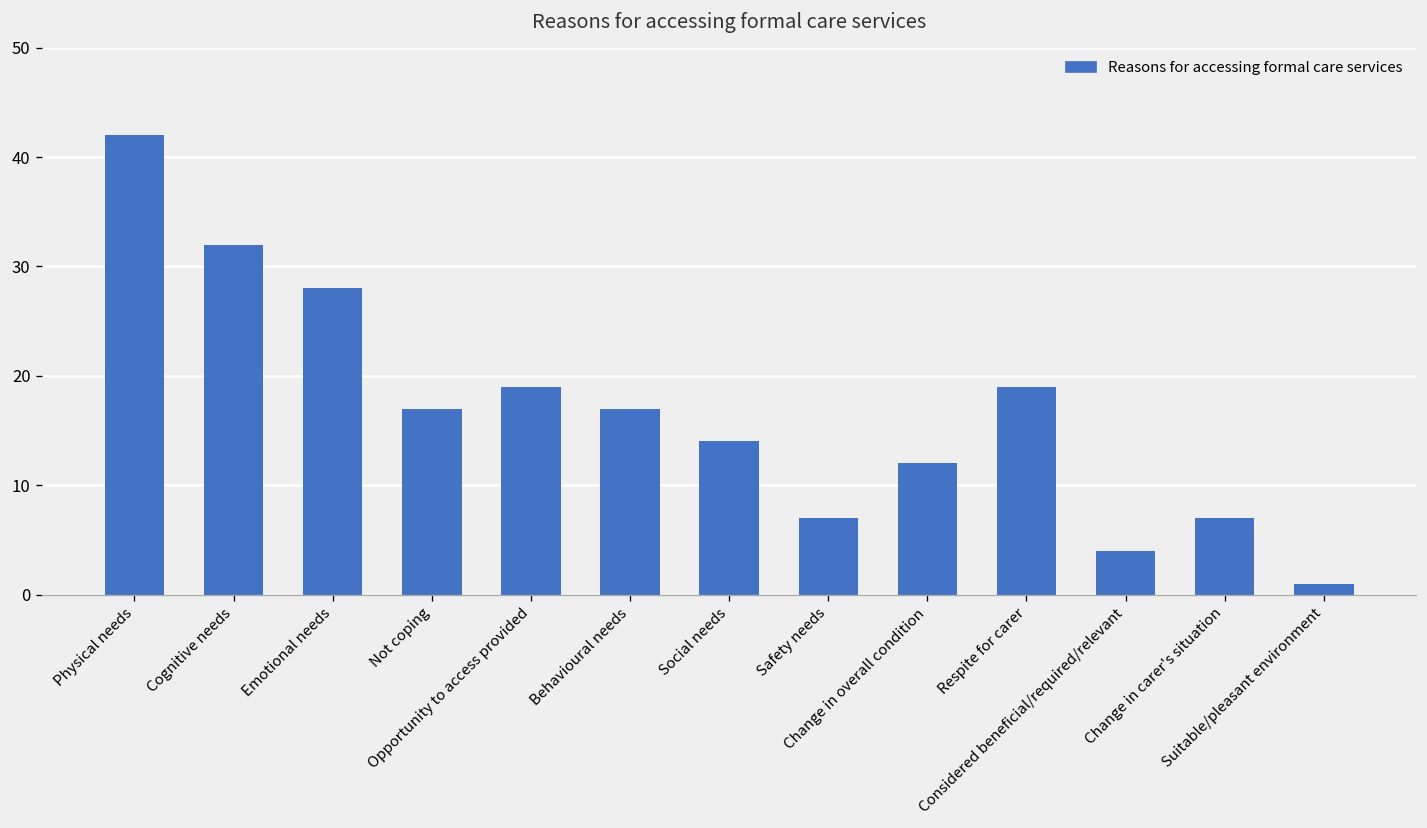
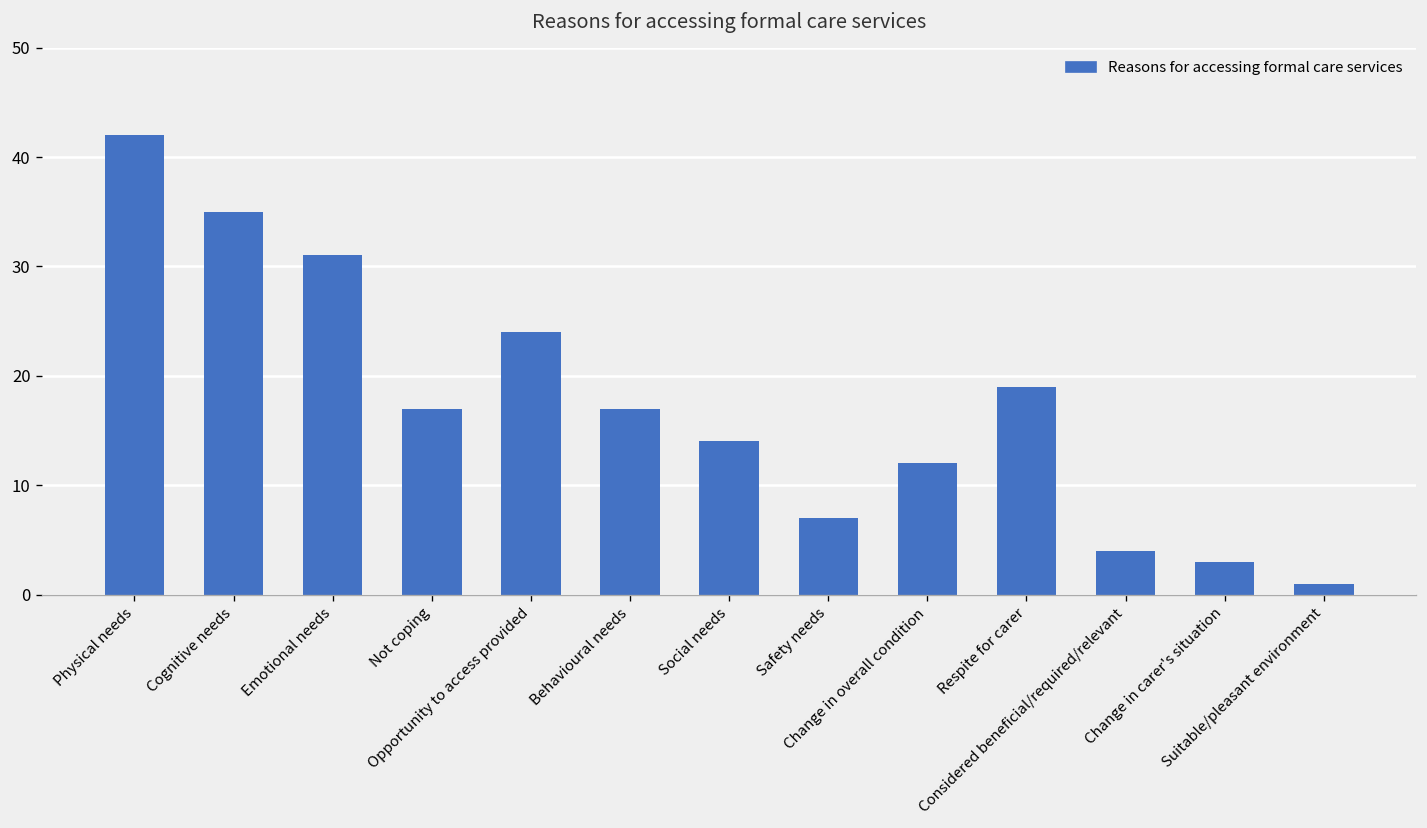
Cognitive needs: 32 -> 35
Emotional needs: 28 -> 31
Opportunity to access provided: 19 -> 24
Change in carer's situation: 7 -> 3
